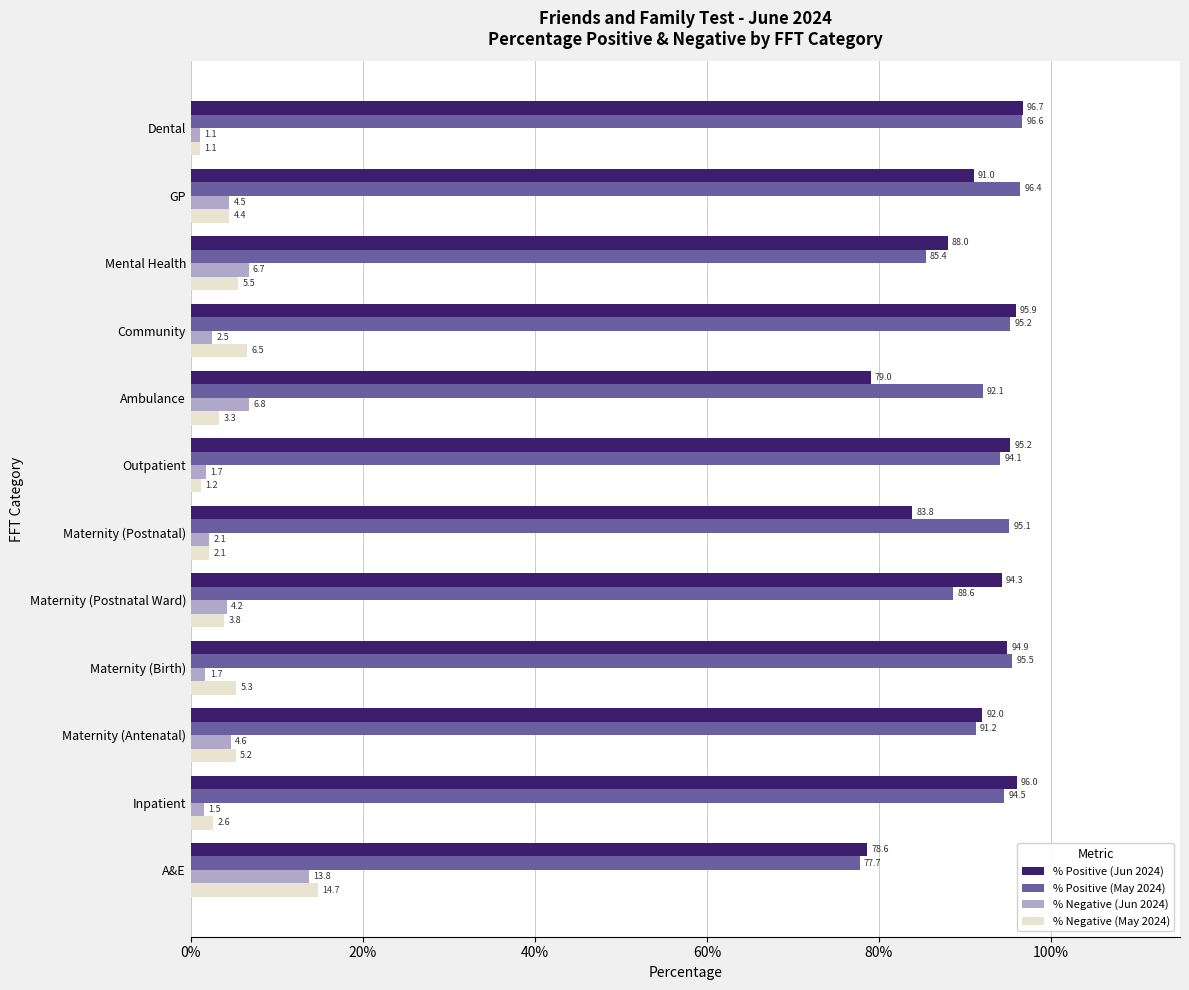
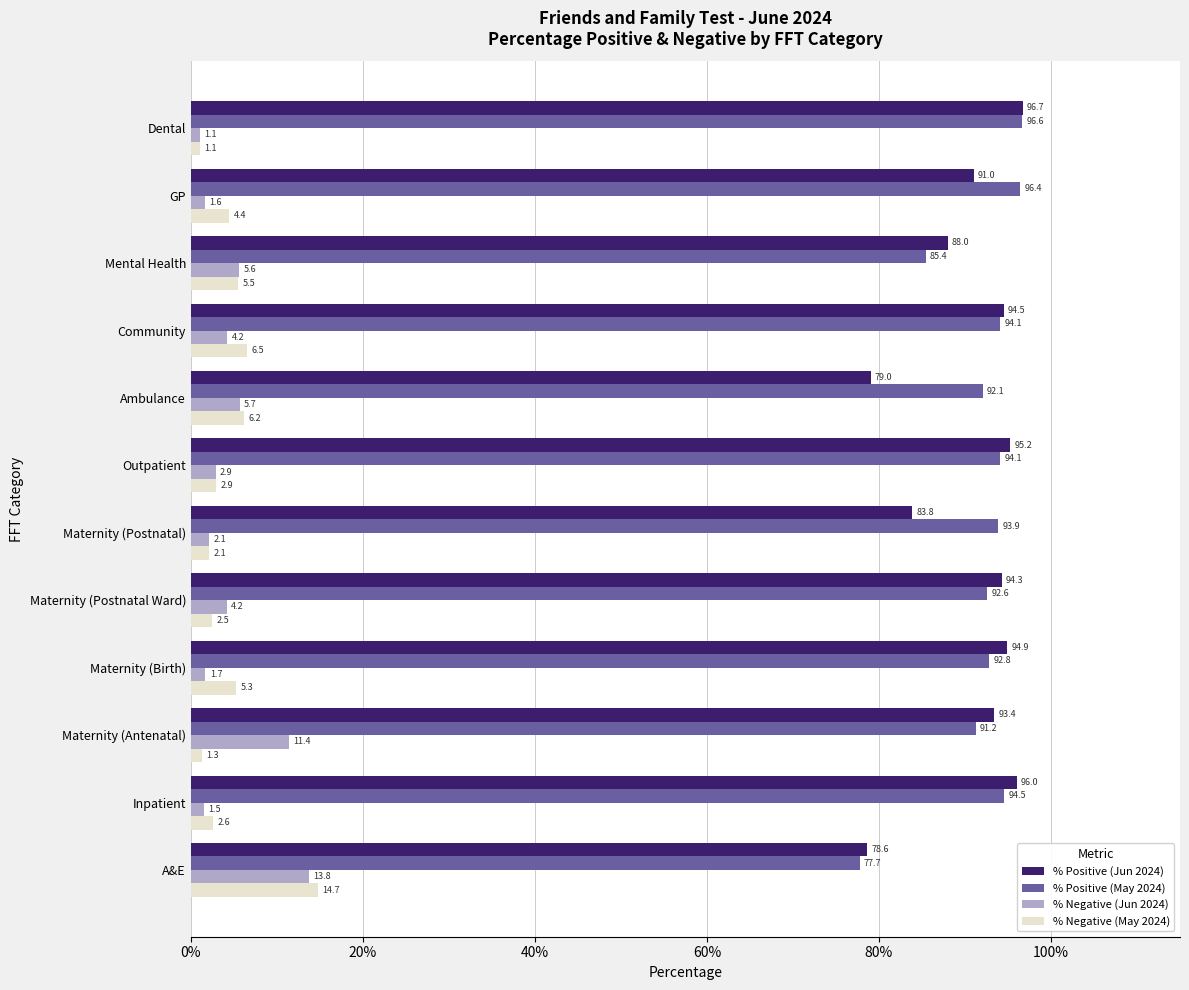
% Negative (Jun 2024), GP: 4.5 -> 1.6
% Negative (Jun 2024), Mental Health: 6.7 -> 5.6
% Positive (Jun 2024), Community: 95.9 -> 94.5
% Positive (May 2024), Community: 95.2 -> 94.1
% Negative (Jun 2024), Community: 2.5 -> 4.2
% Negative (Jun 2024), Ambulance: 6.8 -> 5.7
% Negative (May 2024), Ambulance: 3.3 -> 6.2
% Negative (Jun 2024), Outpatient: 1.7 -> 2.9
% Negative (May 2024), Outpatient: 1.2 -> 2.9
% Positive (May 2024), Maternity (Postnatal): 95.1 -> 93.9
% Positive (May 2024), Maternity (Postnatal Ward): 88.6 -> 92.6
% Negative (May 2024), Maternity (Postnatal Ward): 3.8 -> 2.5
% Positive (May 2024), Maternity (Birth): 95.5 -> 92.8
% Positive (Jun 2024), Maternity (Antenatal): 92.0 -> 93.4
% Negative (Jun 2024), Maternity (Antenatal): 4.6 -> 11.4
% Negative (May 2024), Maternity (Antenatal): 5.2 -> 1.3
